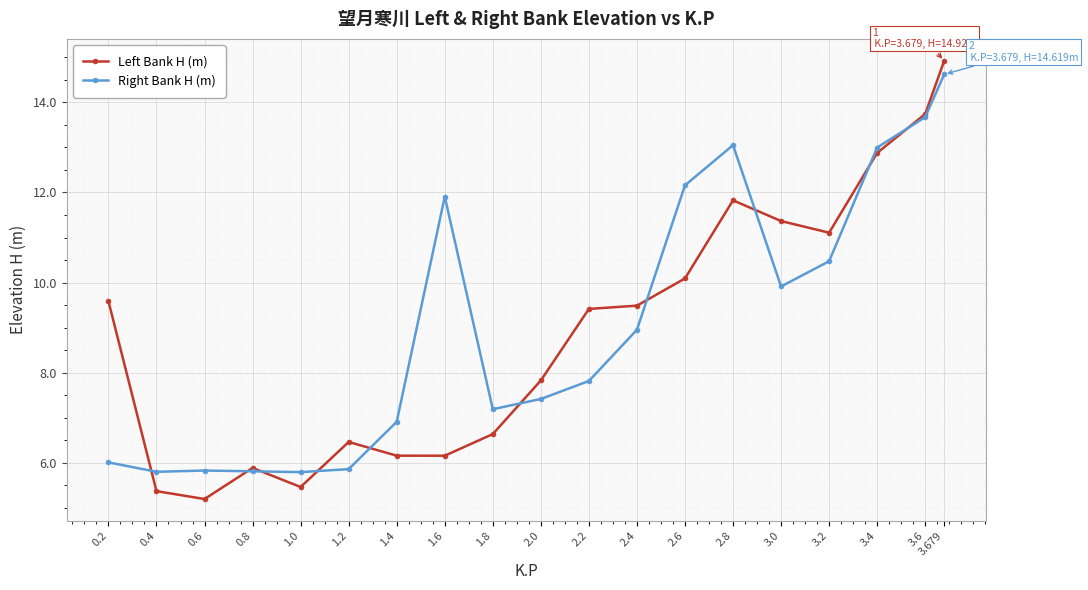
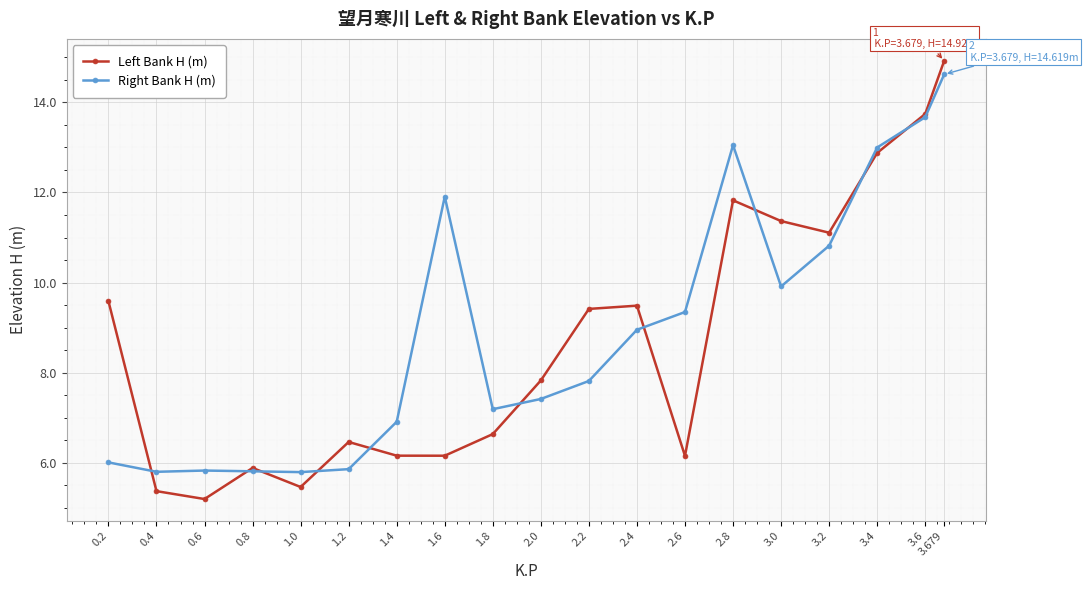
Left Bank H (m), 2.6: 10.1 -> 6.2
Right Bank H (m), 2.6: 12.2 -> 9.3
Right Bank H (m), 3.2: 10.5 -> 10.8
